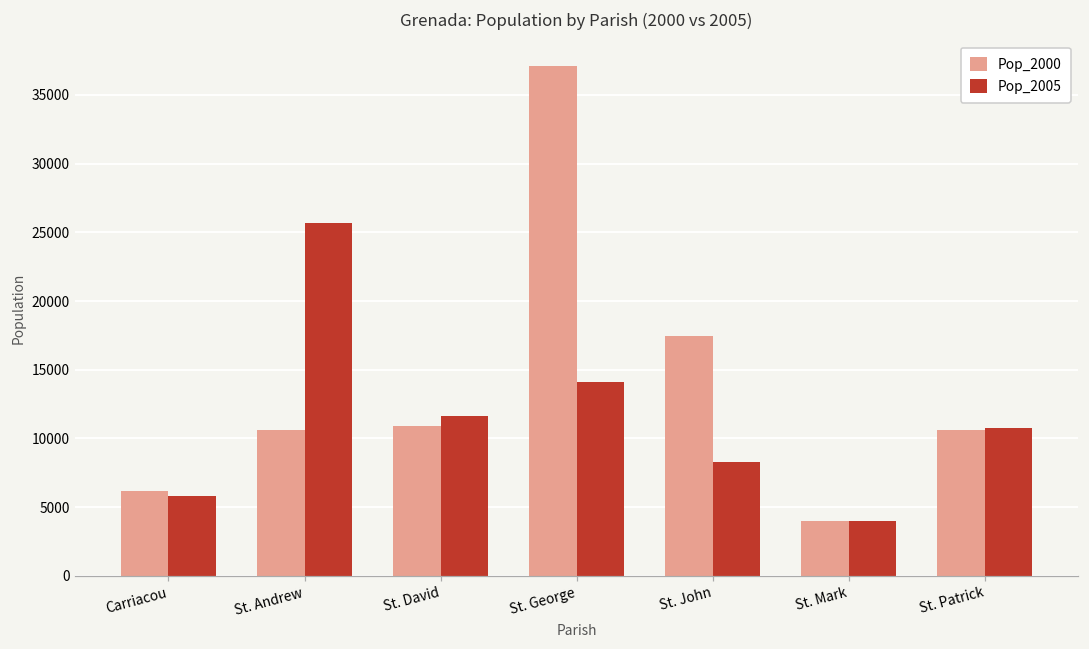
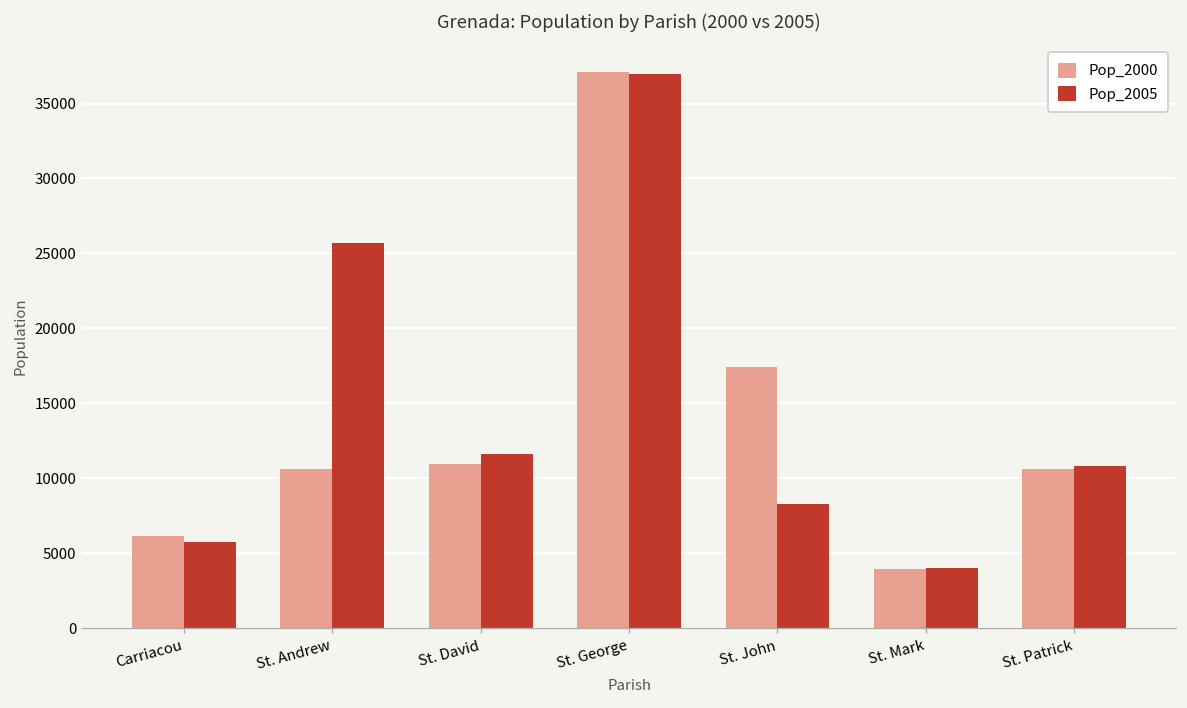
Pop_2005, St. George: 14100 -> 37000
